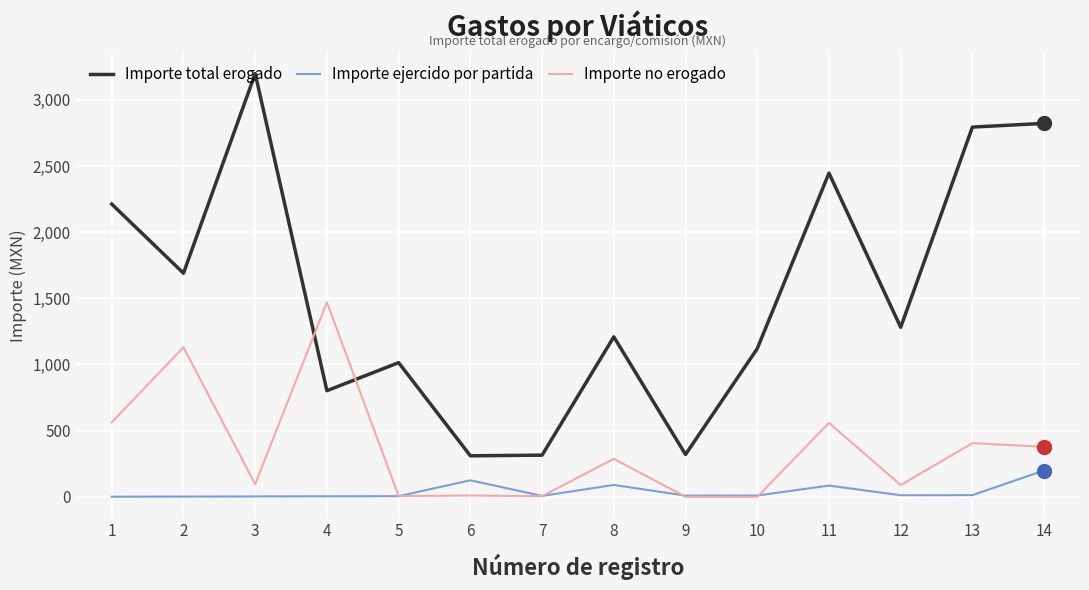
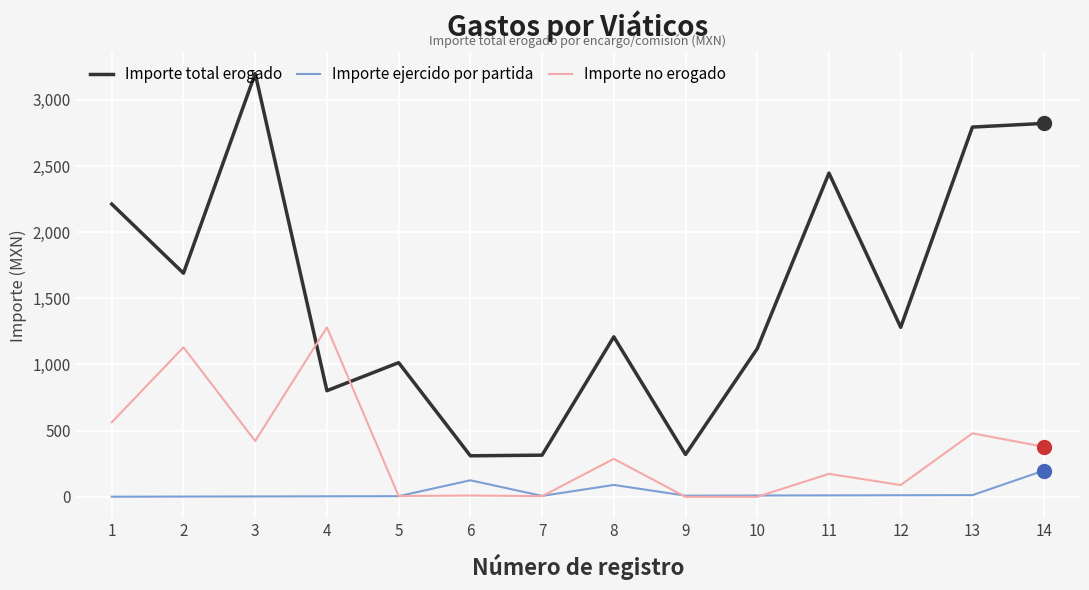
Importe no erogado, 3: 100 -> 420
Importe no erogado, 4: 1,470 -> 1,280
Importe ejercido por partida, 11: 90 -> 10
Importe no erogado, 11: 560 -> 170
Importe no erogado, 13: 410 -> 480
